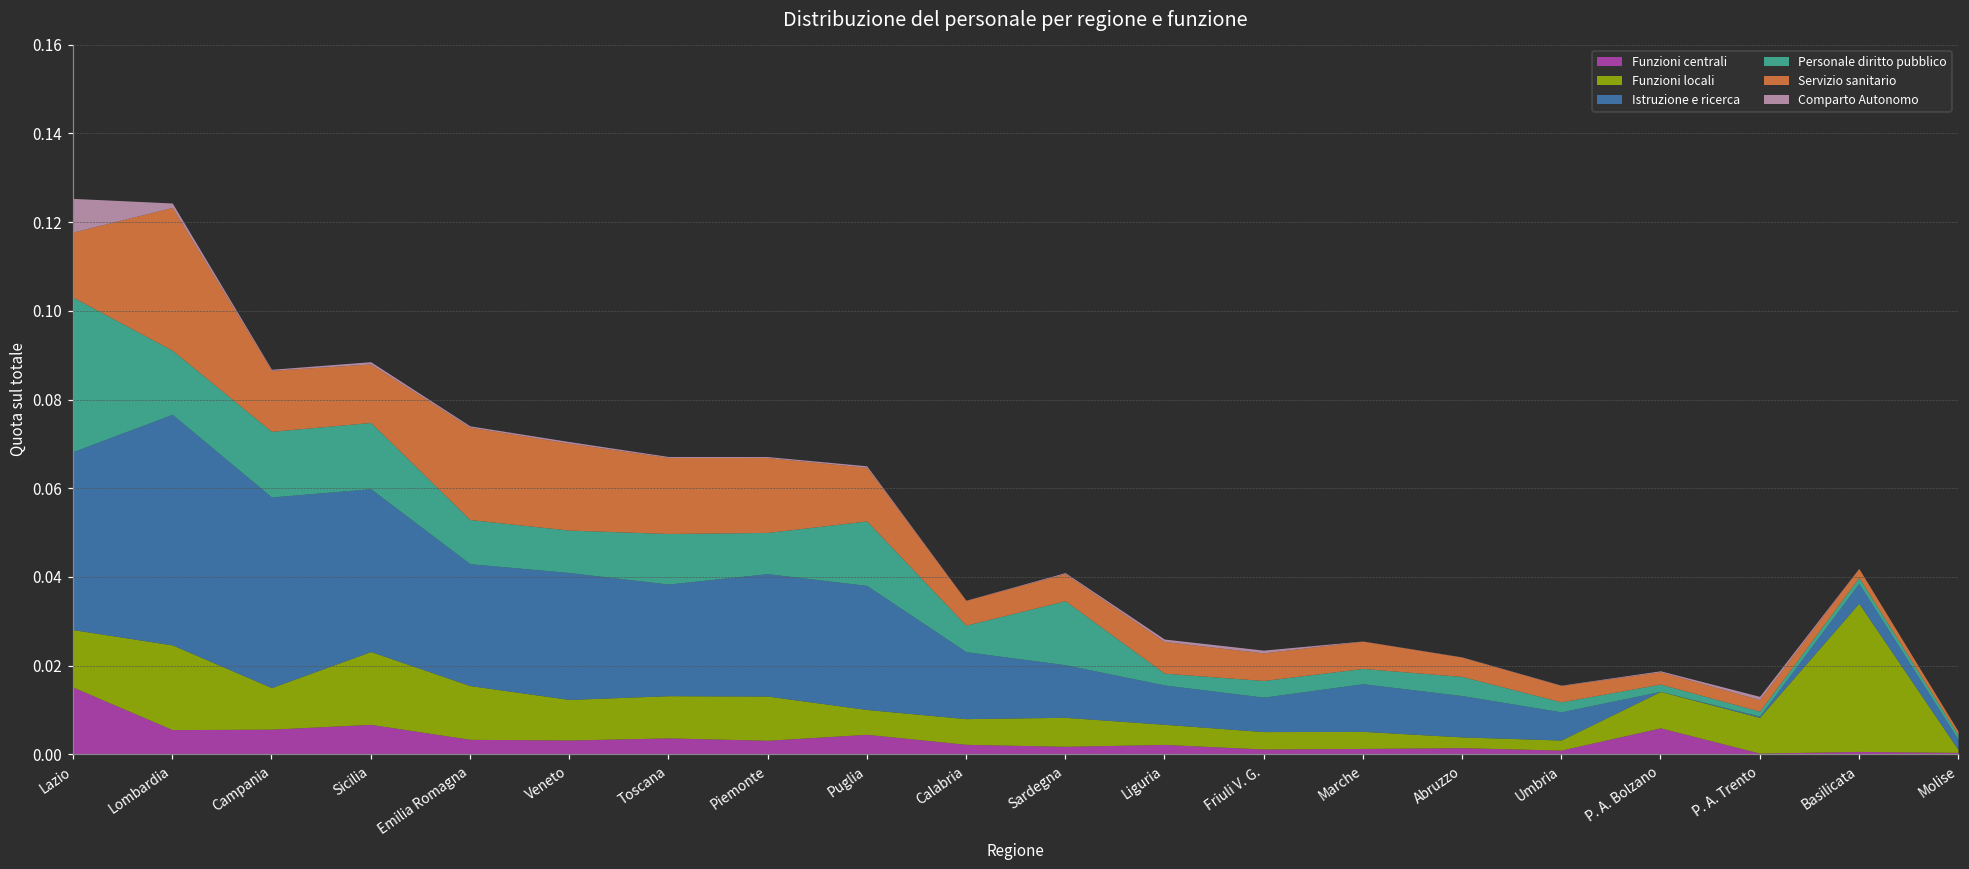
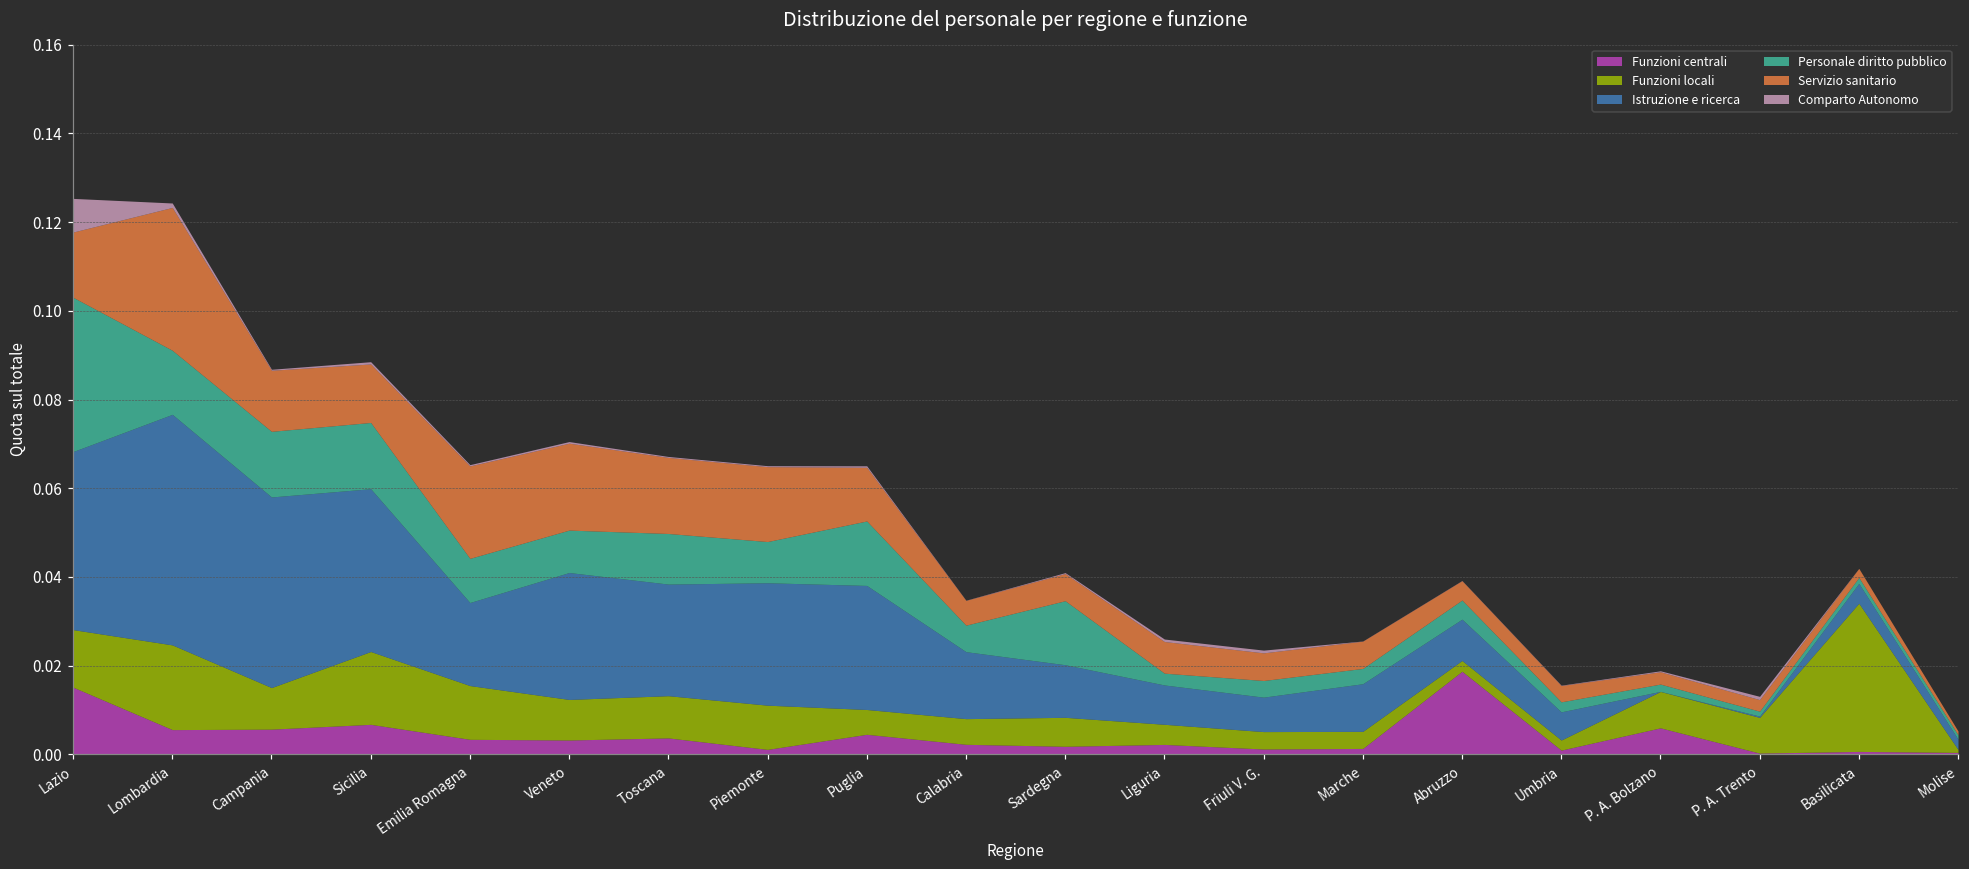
Istruzione e ricerca, Emilia Romagna: 0.027 -> 0.019
Funzioni centrali, Piemonte: 0.003 -> 0.001
Funzioni centrali, Abruzzo: 0.002 -> 0.019
